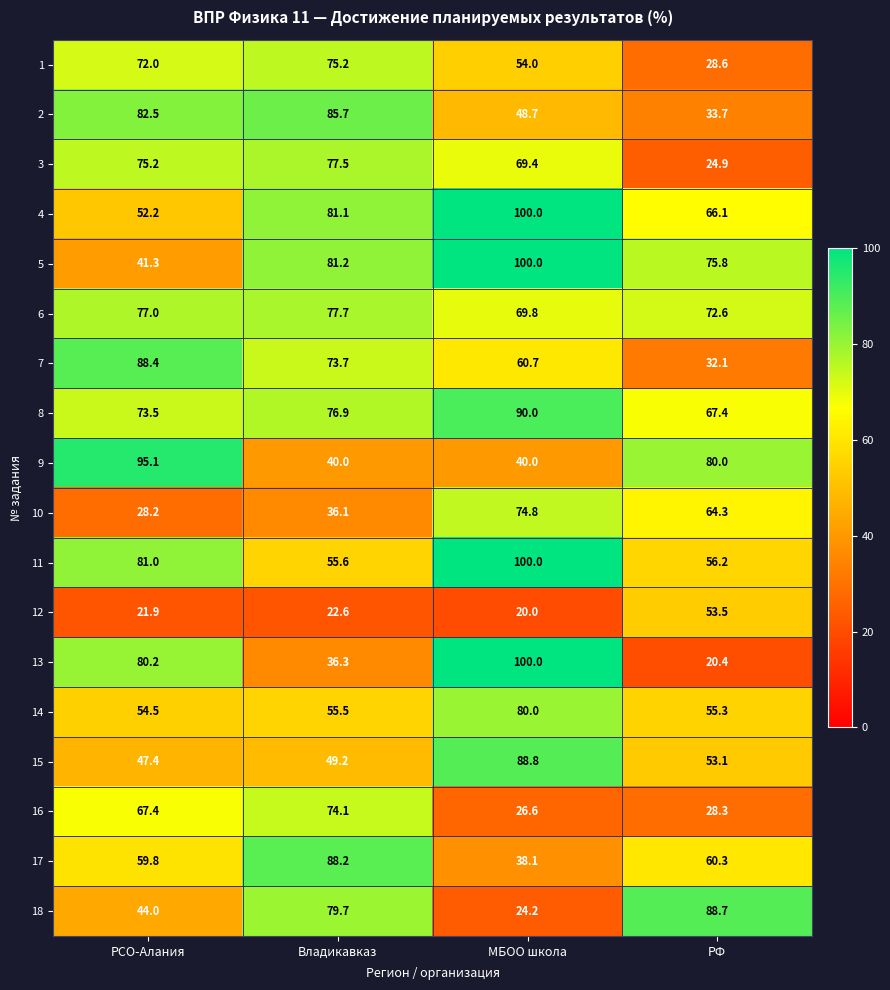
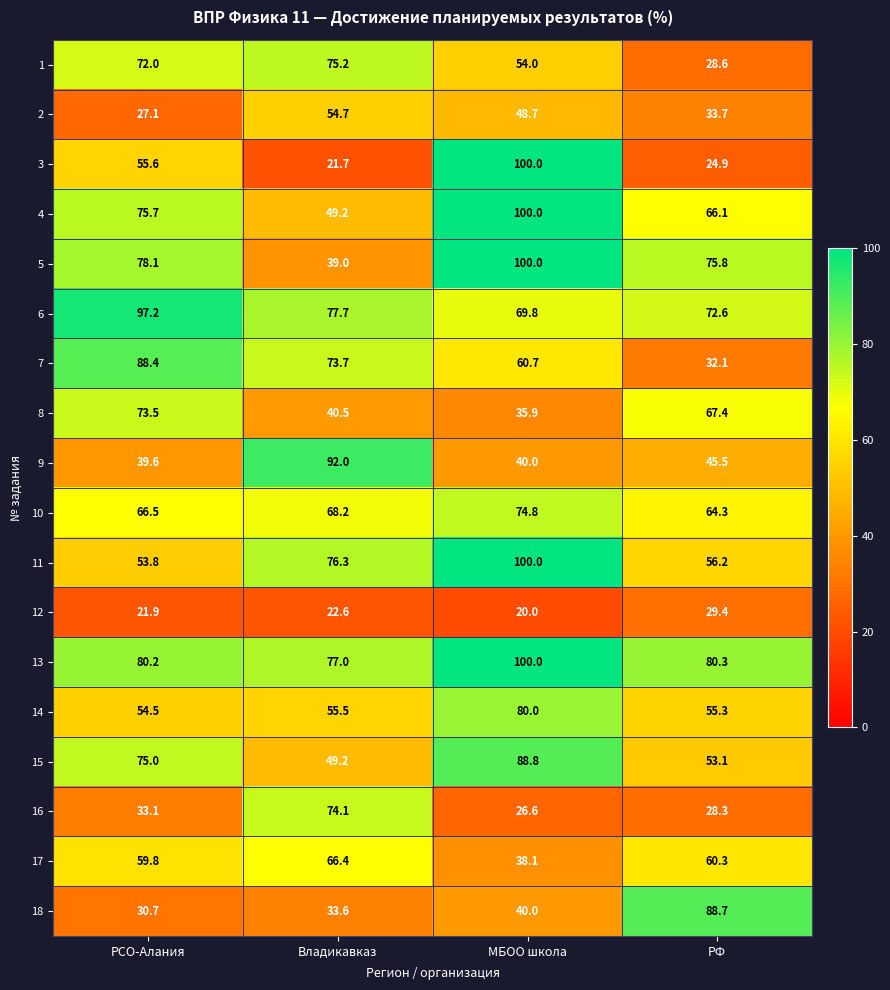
2, РСО-Алания: 82.5 -> 27.1
2, Владикавказ: 85.7 -> 54.7
3, РСО-Алания: 75.2 -> 55.6
3, Владикавказ: 77.5 -> 21.7
3, МБОО школа: 69.4 -> 100.0
4, РСО-Алания: 52.2 -> 75.7
4, Владикавказ: 81.1 -> 49.2
5, РСО-Алания: 41.3 -> 78.1
5, Владикавказ: 81.2 -> 39.0
6, РСО-Алания: 77.0 -> 97.2
8, Владикавказ: 76.9 -> 40.5
8, МБОО школа: 90.0 -> 35.9
9, РСО-Алания: 95.1 -> 39.6
9, Владикавказ: 40.0 -> 92.0
9, РФ: 80.0 -> 45.5
10, РСО-Алания: 28.2 -> 66.5
10, Владикавказ: 36.1 -> 68.2
11, РСО-Алания: 81.0 -> 53.8
11, Владикавказ: 55.6 -> 76.3
12, РФ: 53.5 -> 29.4
13, Владикавказ: 36.3 -> 77.0
13, РФ: 20.4 -> 80.3
15, РСО-Алания: 47.4 -> 75.0
16, РСО-Алания: 67.4 -> 33.1
17, Владикавказ: 88.2 -> 66.4
18, РСО-Алания: 44.0 -> 30.7
18, Владикавказ: 79.7 -> 33.6
18, МБОО школа: 24.2 -> 40.0
